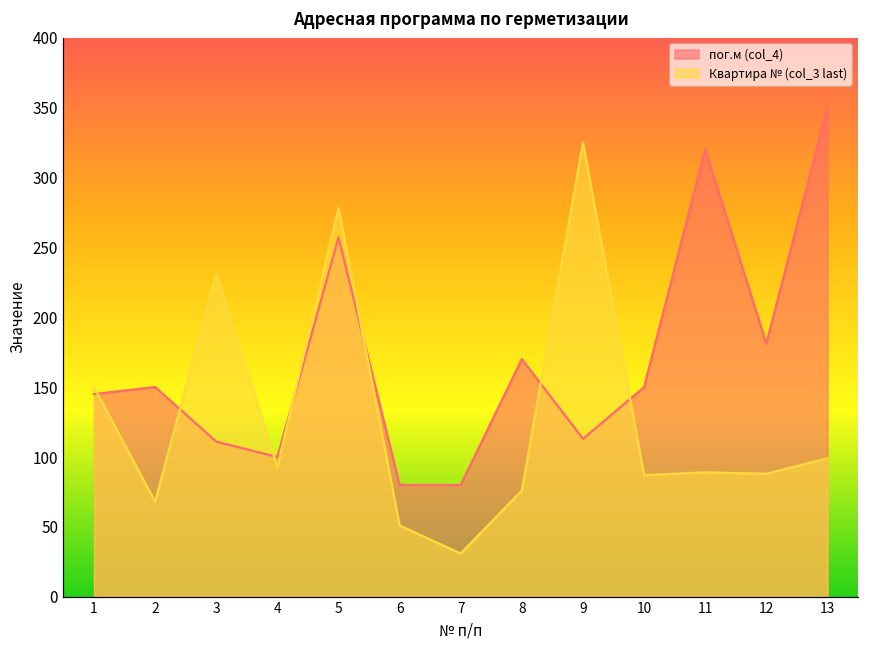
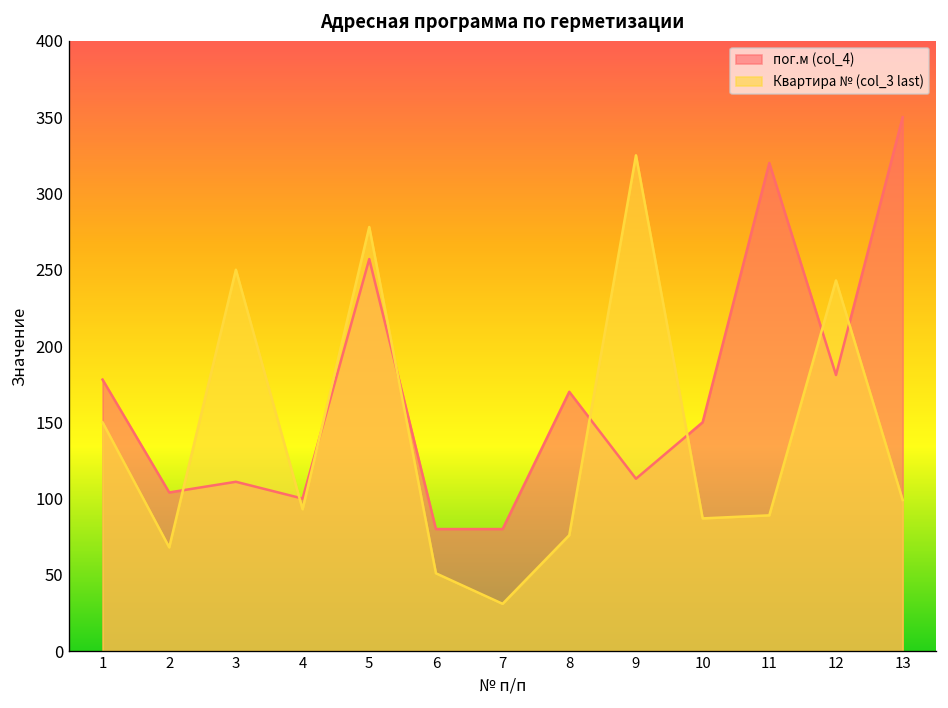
пог.м (col_4), 1: 145 -> 178
пог.м (col_4), 2: 150 -> 104
Квартира № (col_3 last), 3: 231 -> 250
Квартира № (col_3 last), 12: 88 -> 243
